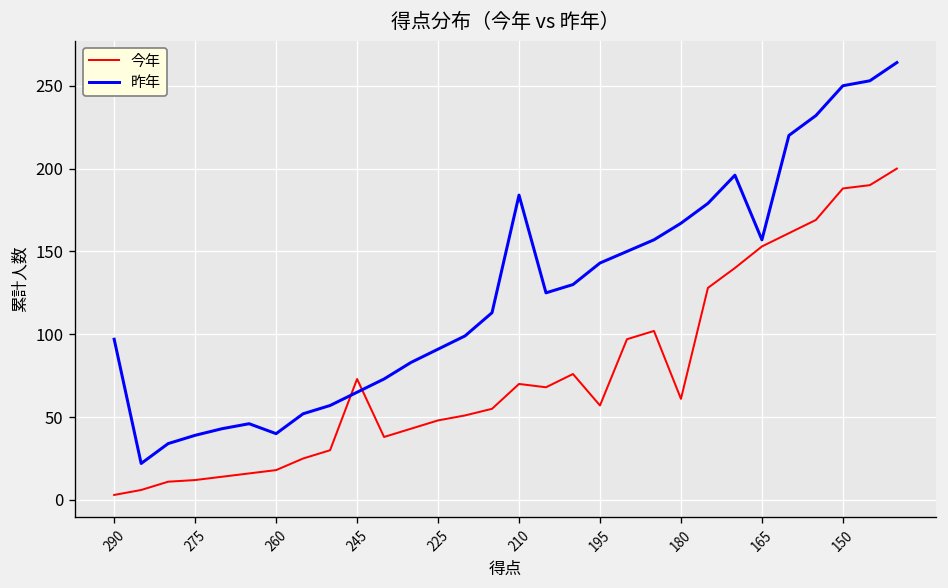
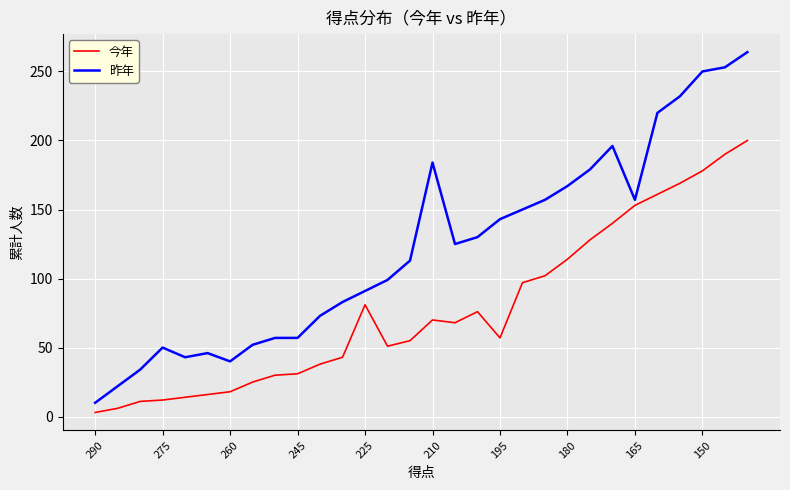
昨年, 290: 97 -> 10
昨年, 275: 39 -> 50
今年, 245: 73 -> 31
昨年, 245: 65 -> 57
今年, 225: 48 -> 81
今年, 180: 61 -> 114
今年, 150: 188 -> 178
